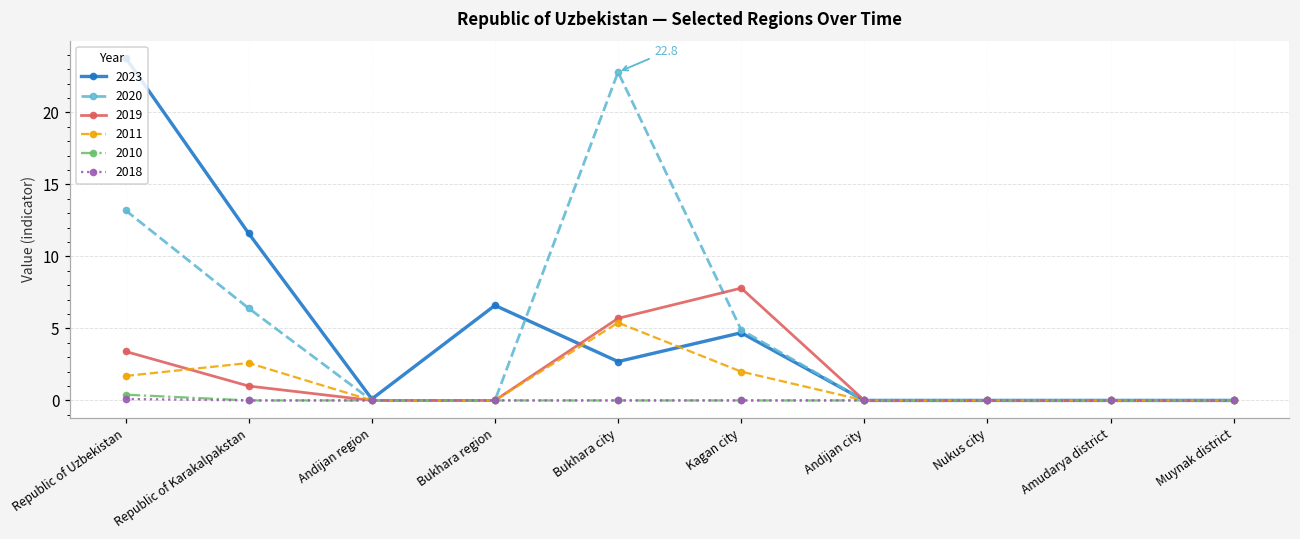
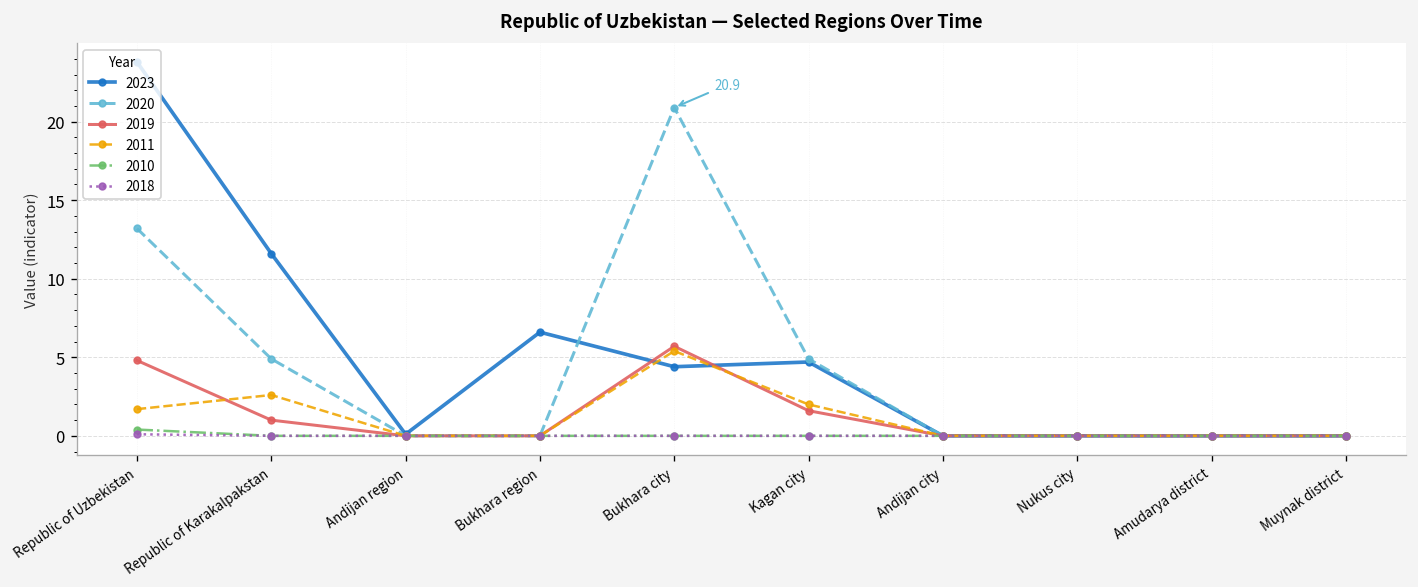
2019, Republic of Uzbekistan: 3.4 -> 4.8
2020, Republic of Karakalpakstan: 6.4 -> 4.9
2023, Bukhara city: 2.7 -> 4.4
2020, Bukhara city: 22.8 -> 20.9
2019, Kagan city: 7.8 -> 1.6
